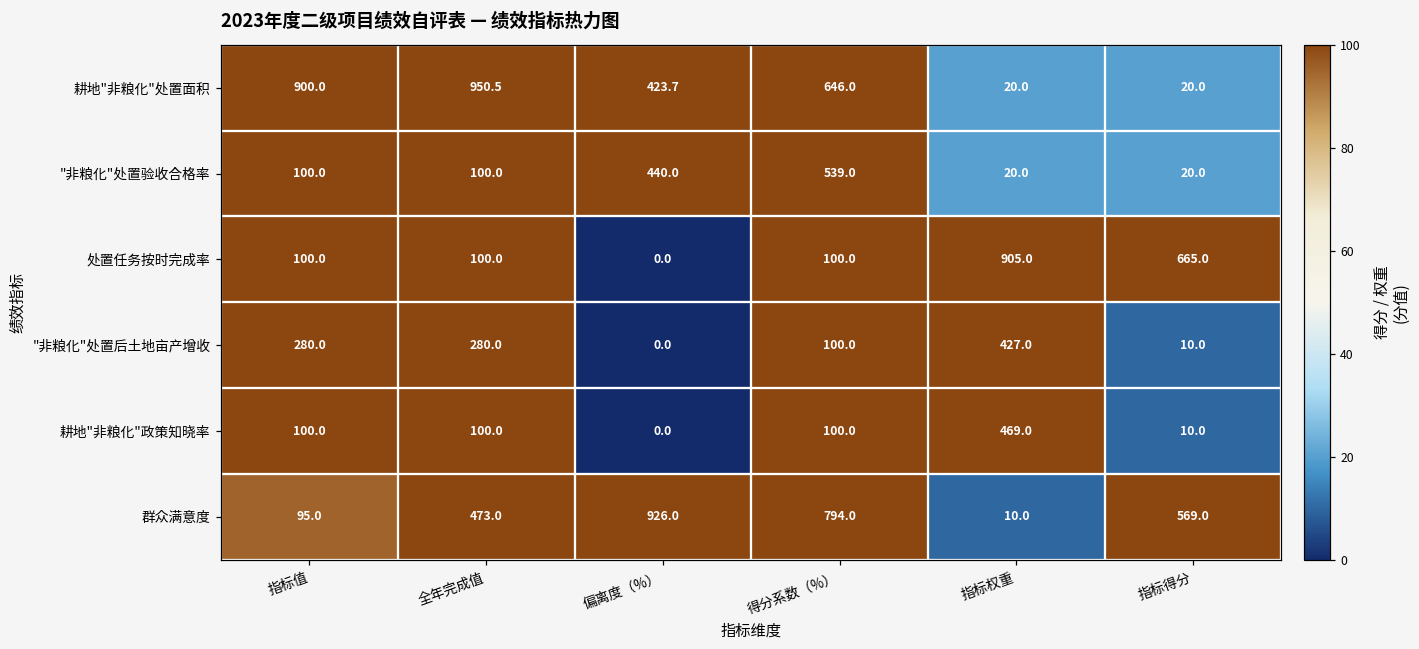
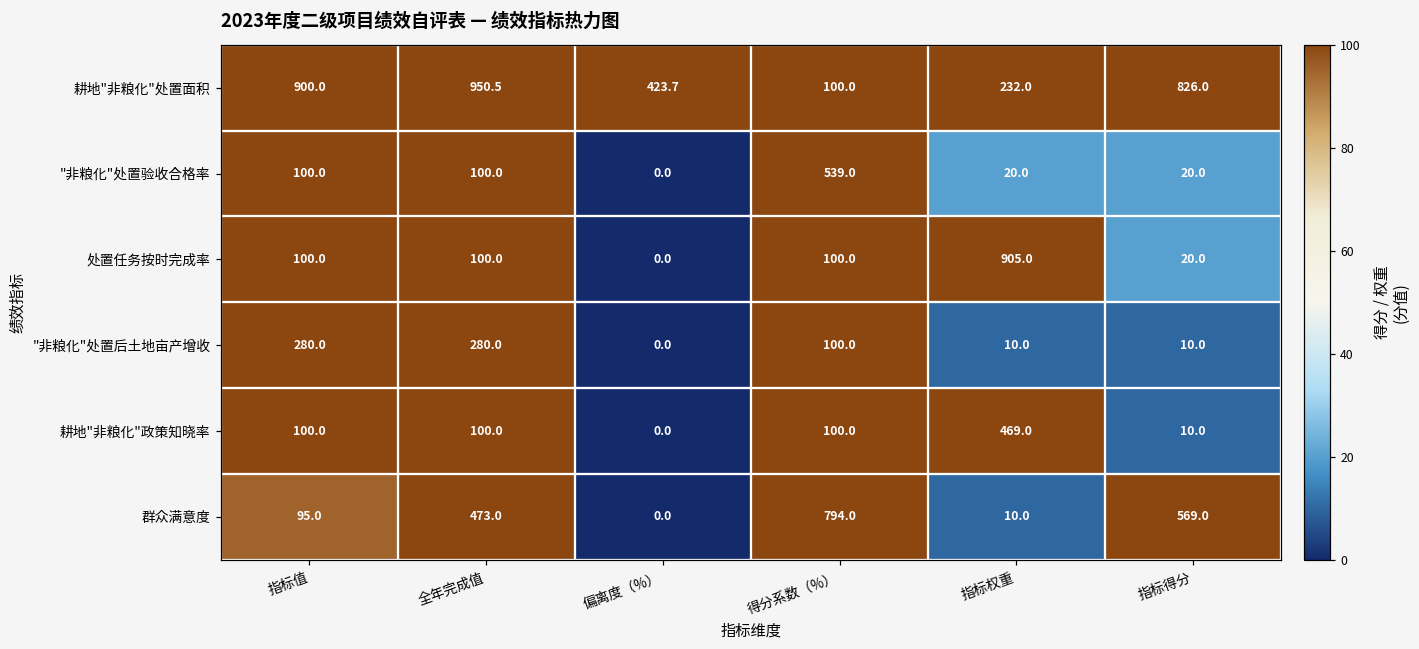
耕地"非粮化"处置面积, 得分系数（%）: 646.0 -> 100.0
耕地"非粮化"处置面积, 指标权重: 20.0 -> 232.0
耕地"非粮化"处置面积, 指标得分: 20.0 -> 826.0
"非粮化"处置验收合格率, 偏离度（%）: 440.0 -> 0.0
处置任务按时完成率, 指标得分: 665.0 -> 20.0
"非粮化"处置后土地亩产增收, 指标权重: 427.0 -> 10.0
群众满意度, 偏离度（%）: 926.0 -> 0.0
